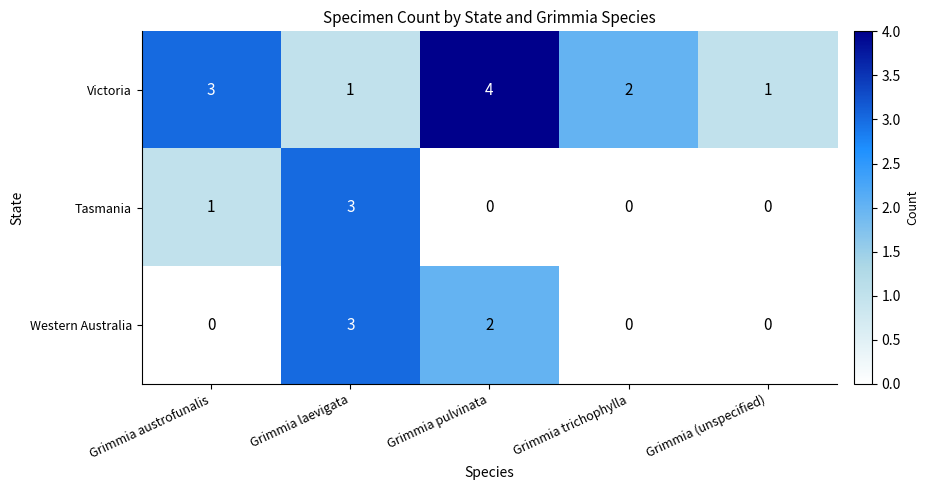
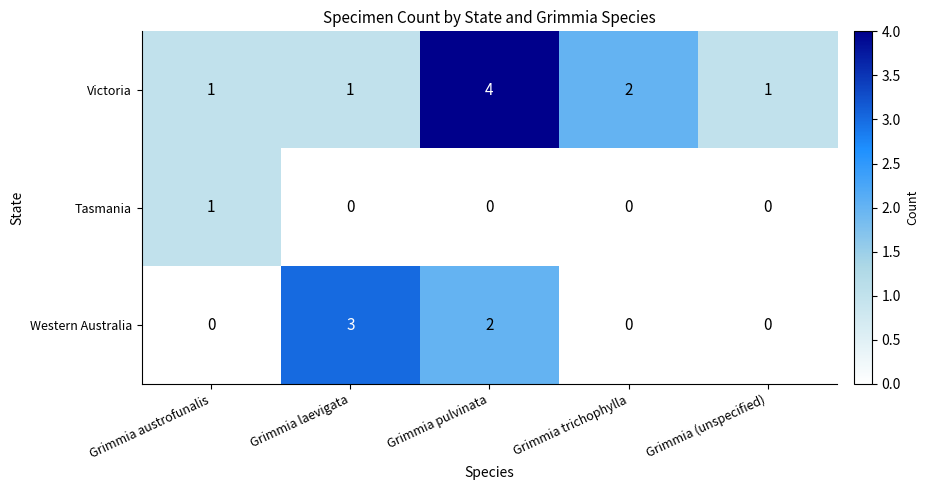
Victoria, Grimmia austrofunalis: 3 -> 1
Tasmania, Grimmia laevigata: 3 -> 0
